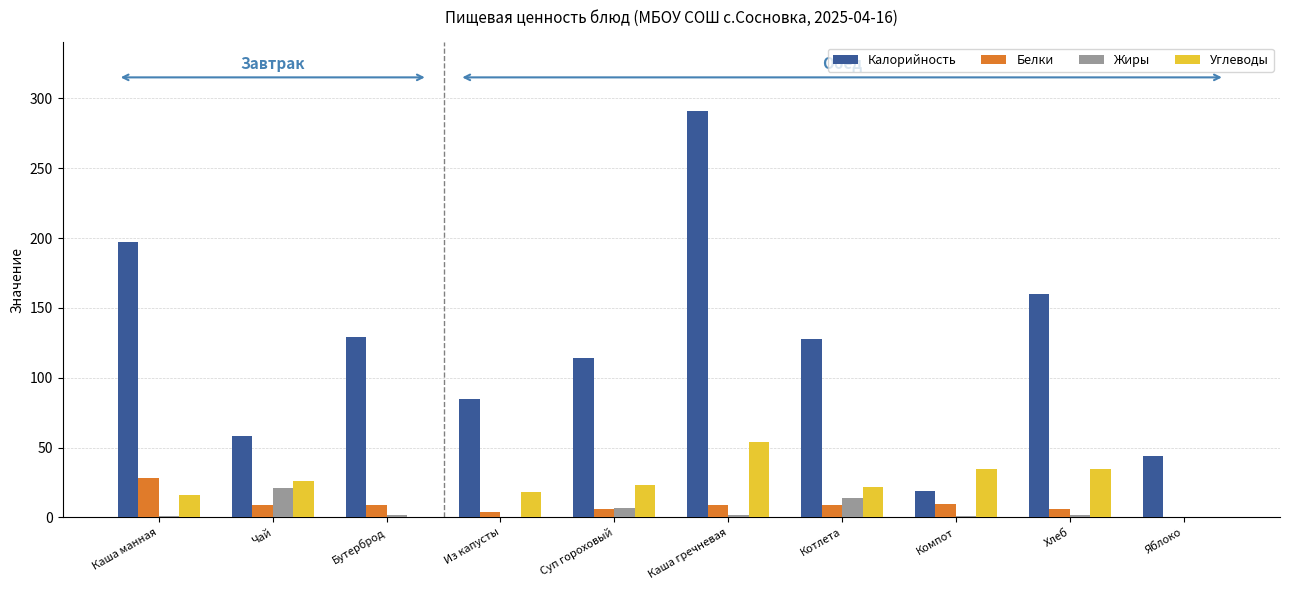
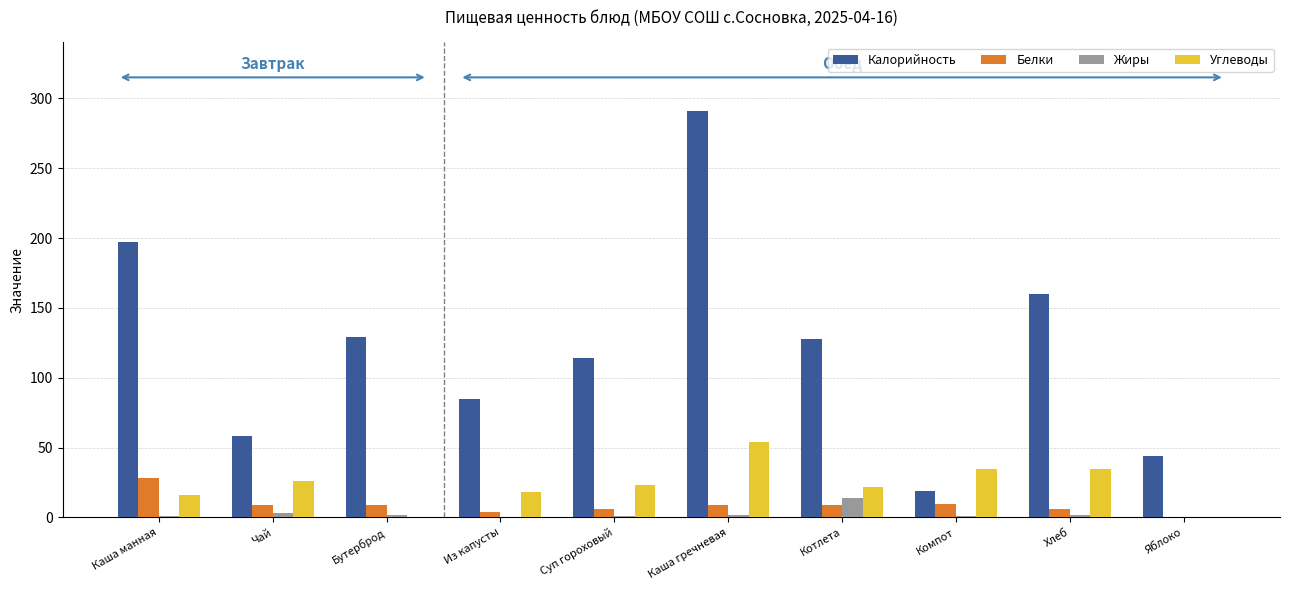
Жиры, Чай: 21 -> 3
Жиры, Суп гороховый: 7 -> 1
